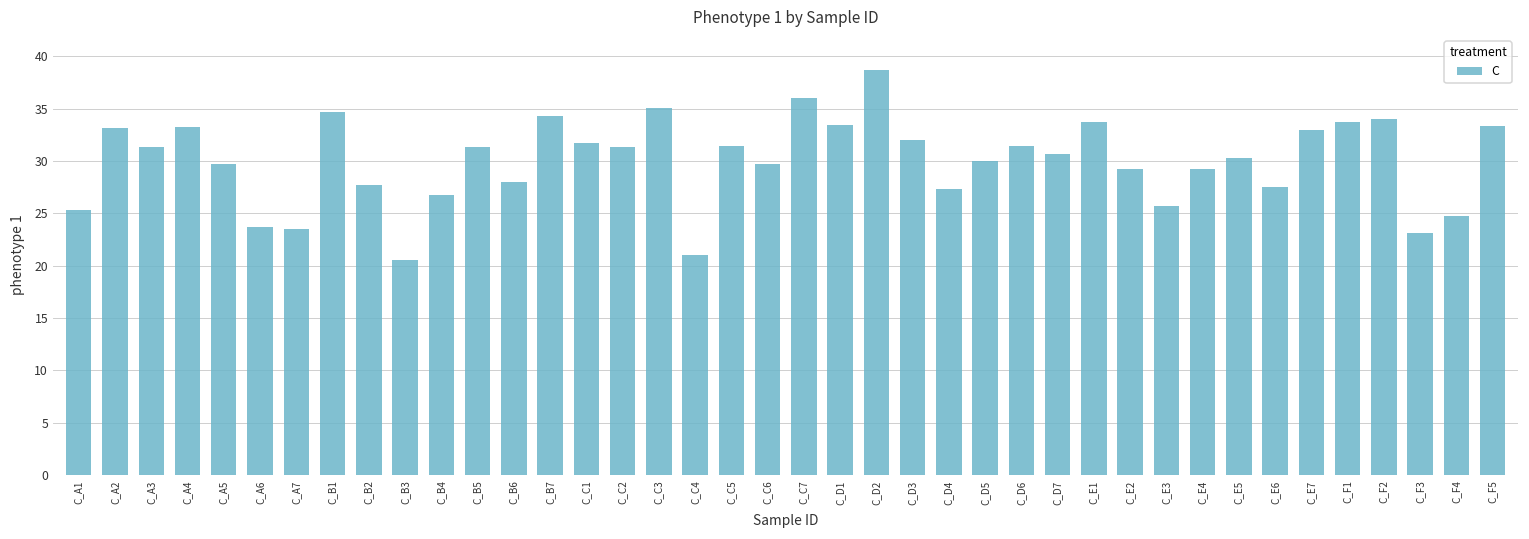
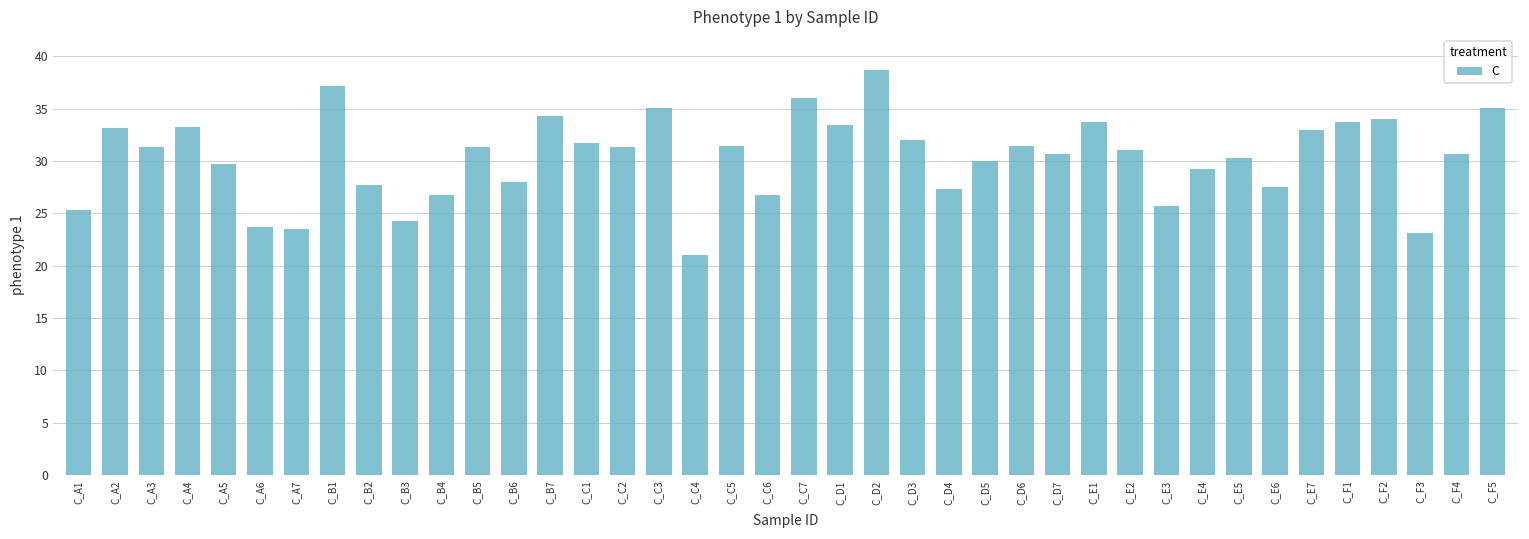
C_B1: 35 -> 37
C_B3: 21 -> 24
C_C6: 30 -> 27
C_E2: 29 -> 31
C_F4: 25 -> 31
C_F5: 33 -> 35
